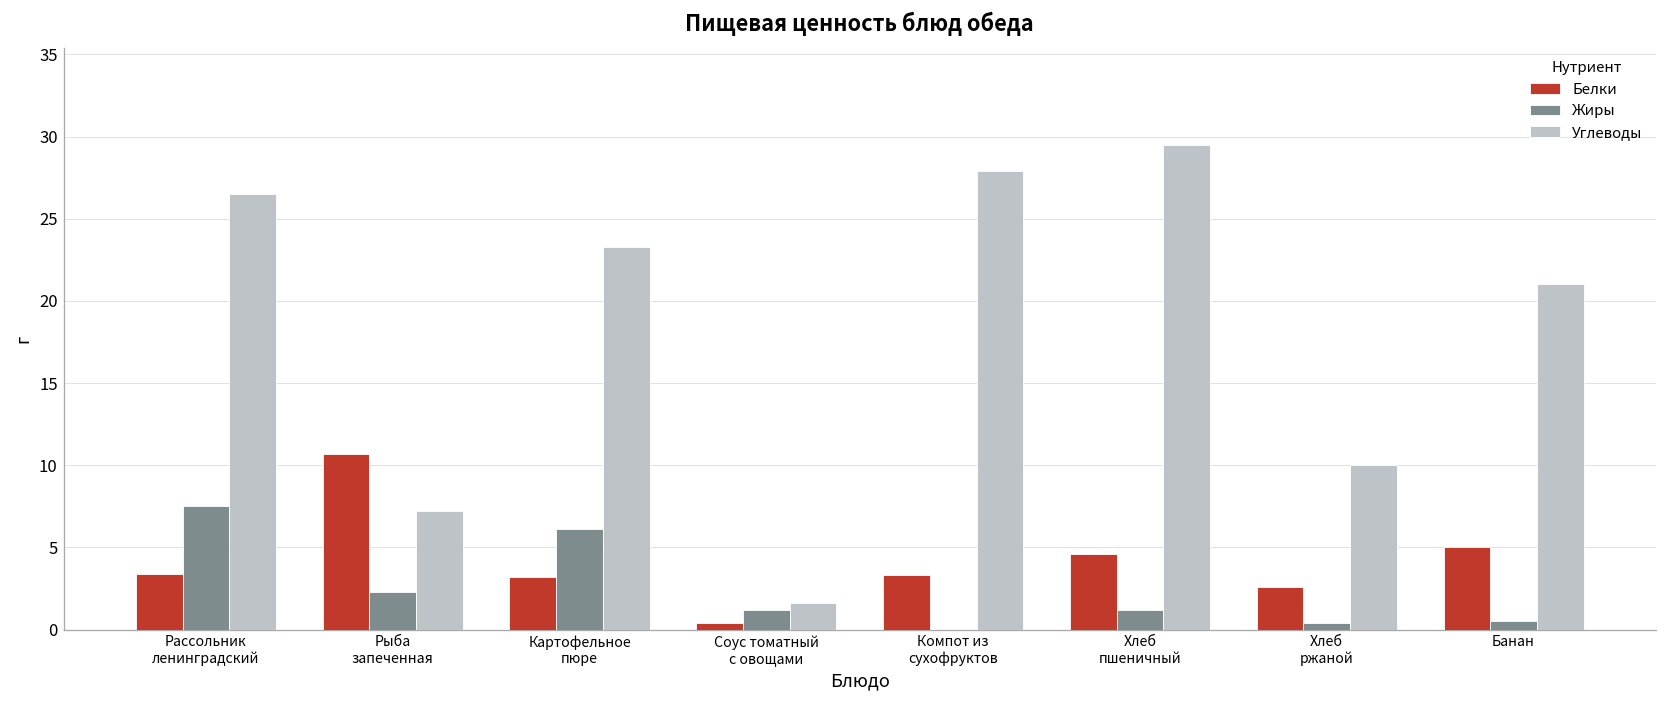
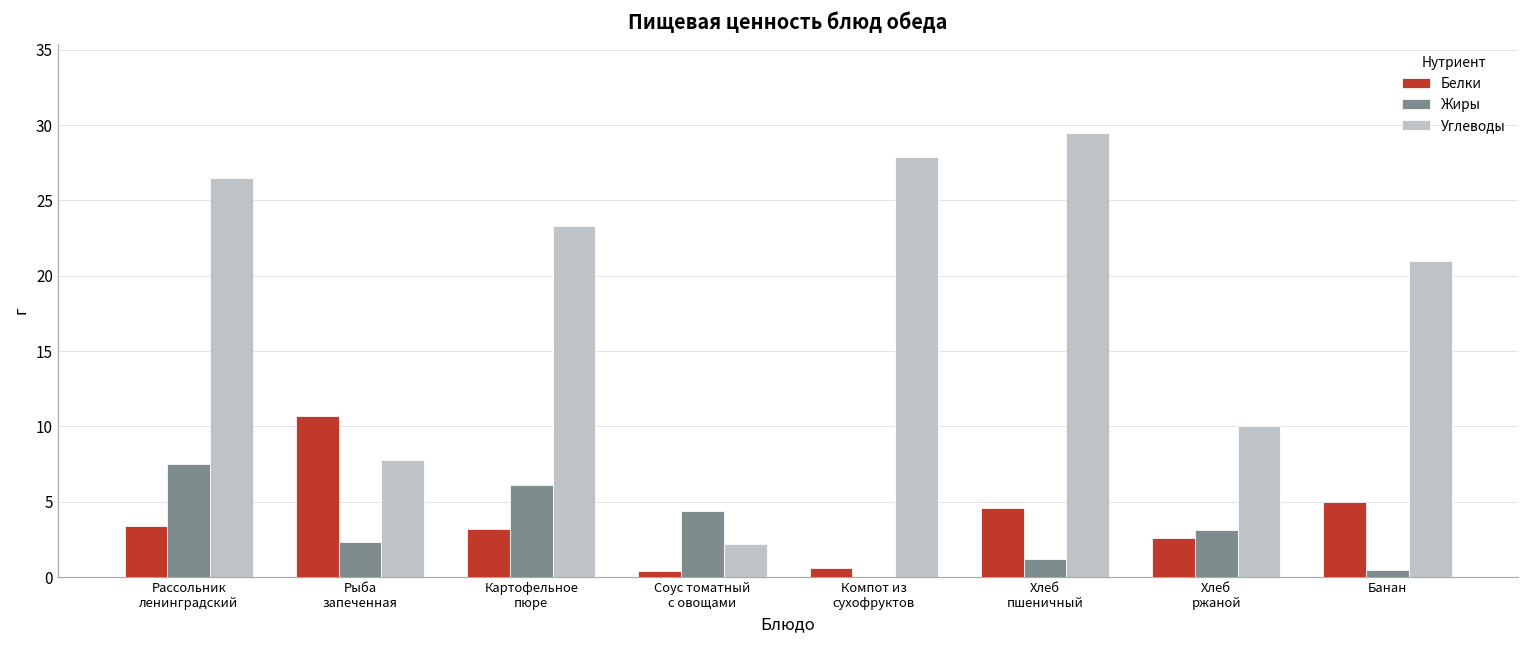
Углеводы, Рыба запеченная: 7.2 -> 7.8
Жиры, Соус томатный с овощами: 1.2 -> 4.4
Углеводы, Соус томатный с овощами: 1.6 -> 2.2
Белки, Компот из сухофруктов: 3.3 -> 0.6
Жиры, Хлеб ржаной: 0.4 -> 3.1
